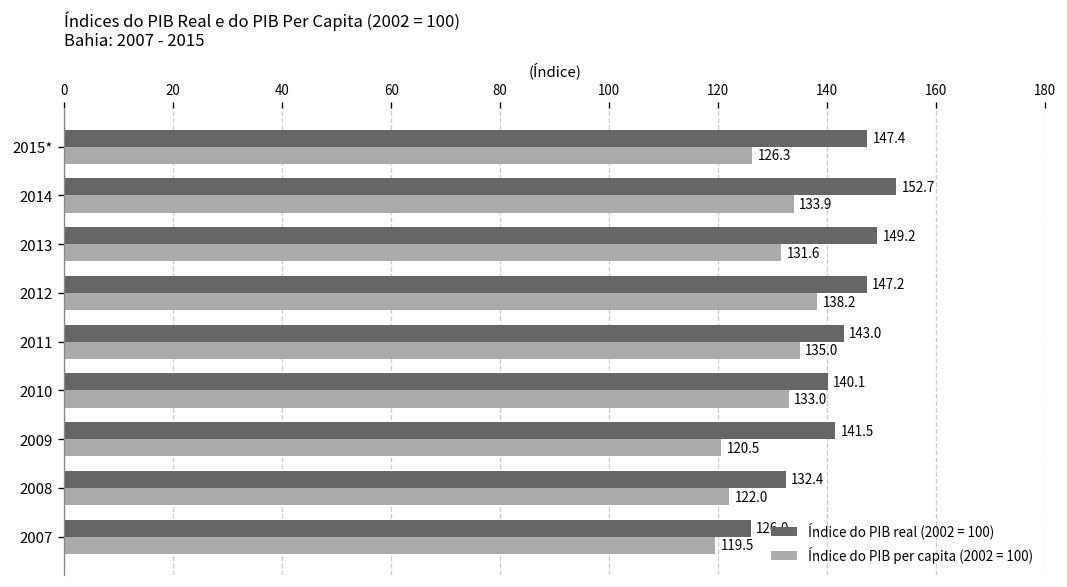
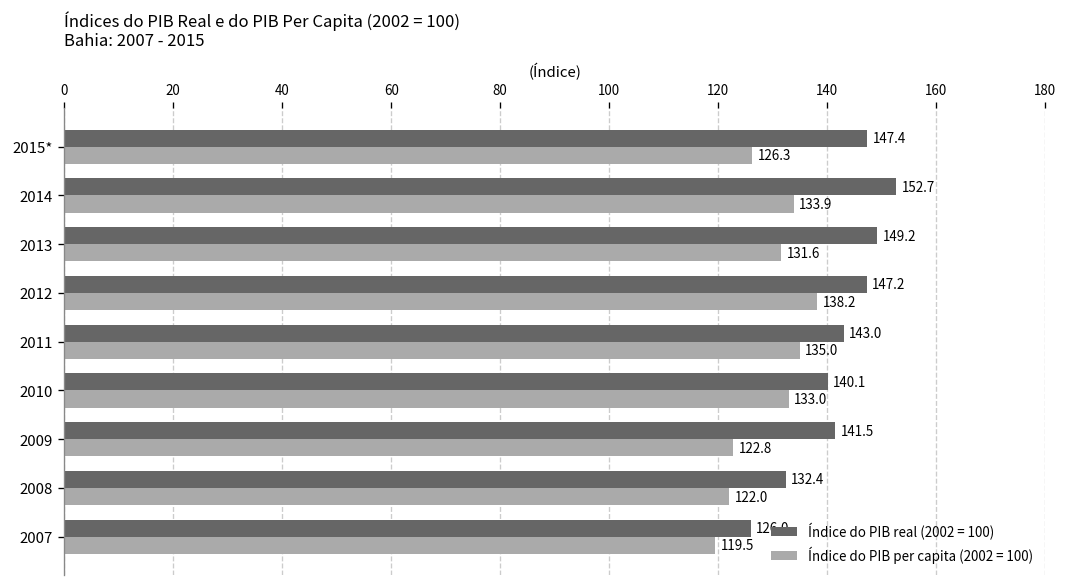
Índice do PIB per capita (2002 = 100), 2009: 120.5 -> 122.8
